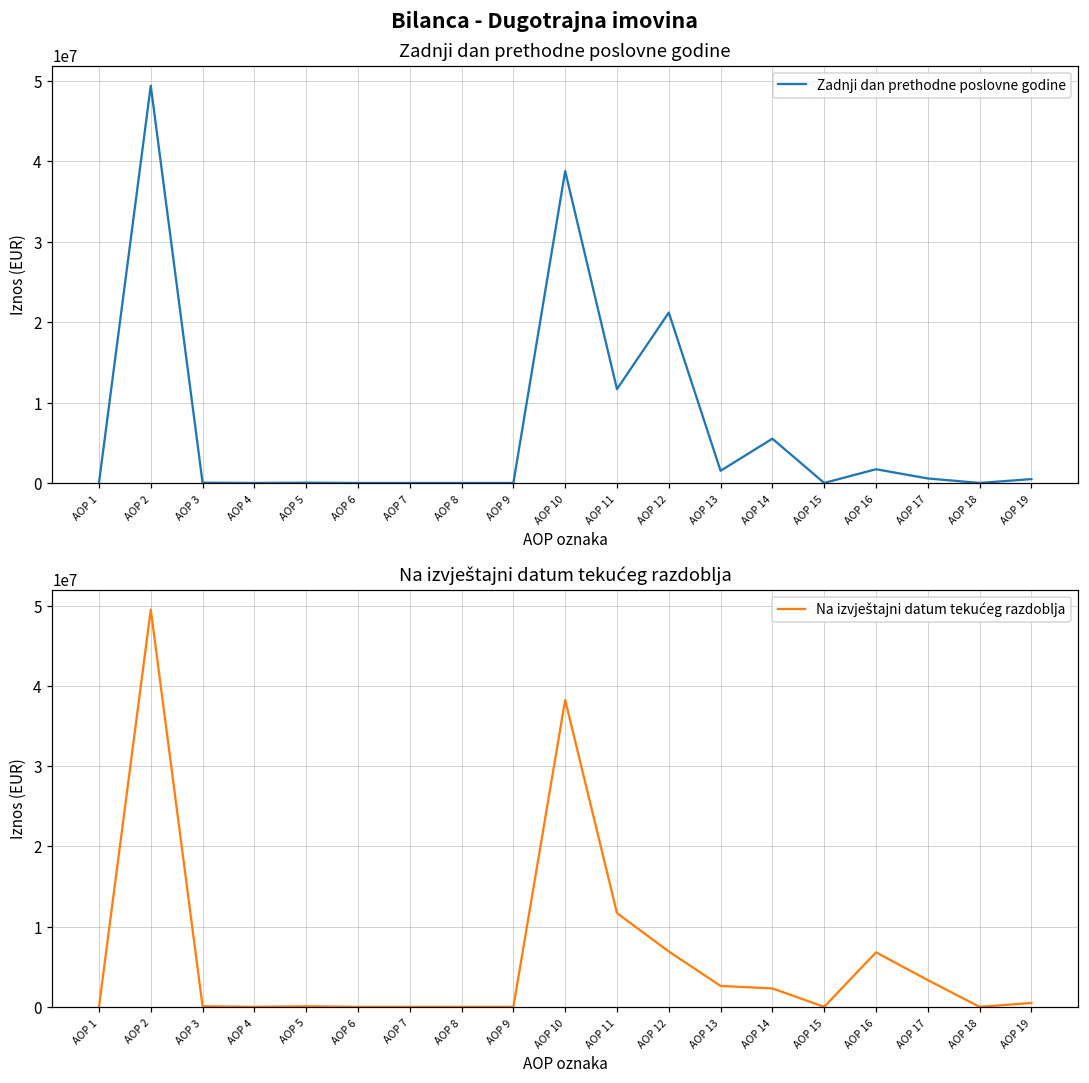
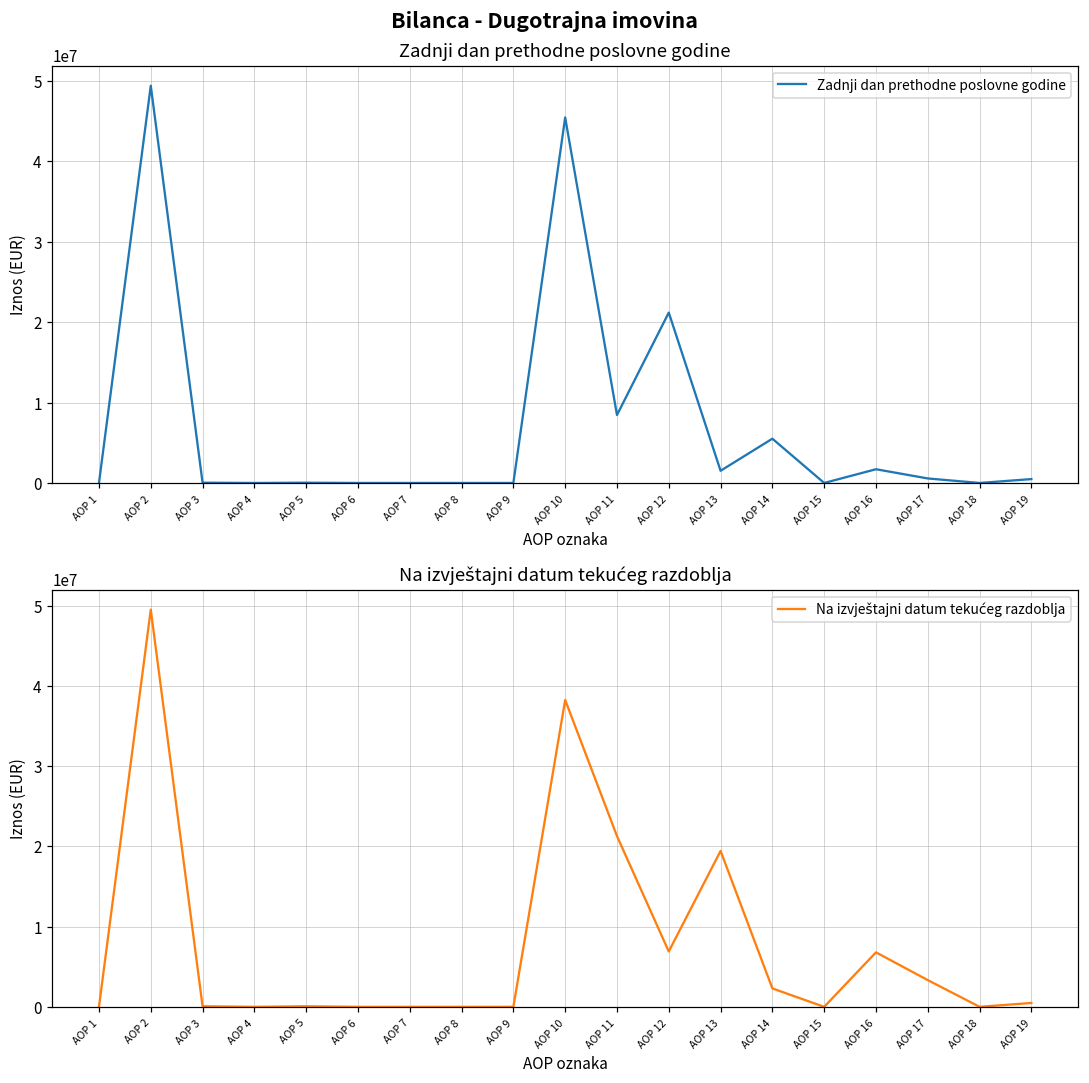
Zadnji dan prethodne poslovne godine, AOP 10: 39000000 -> 45000000
Zadnji dan prethodne poslovne godine, AOP 11: 12000000 -> 8000000
Na izvještajni datum tekućeg razdoblja, AOP 11: 12000000 -> 21000000
Na izvještajni datum tekućeg razdoblja, AOP 13: 3000000 -> 19000000
